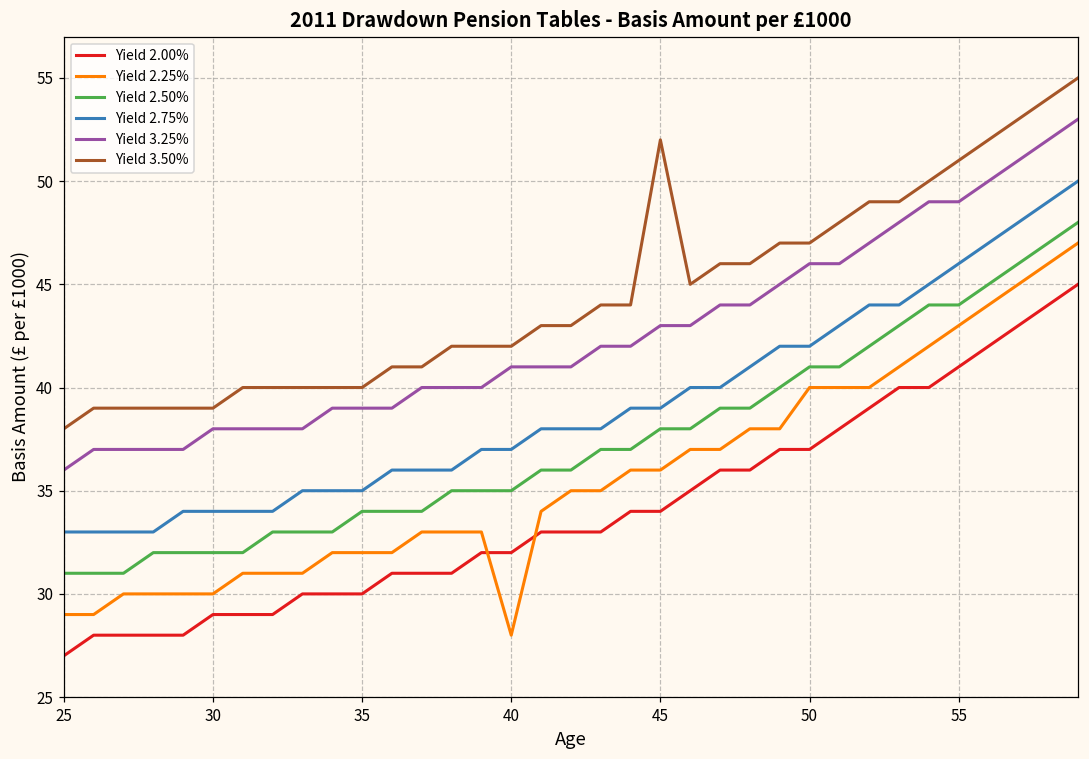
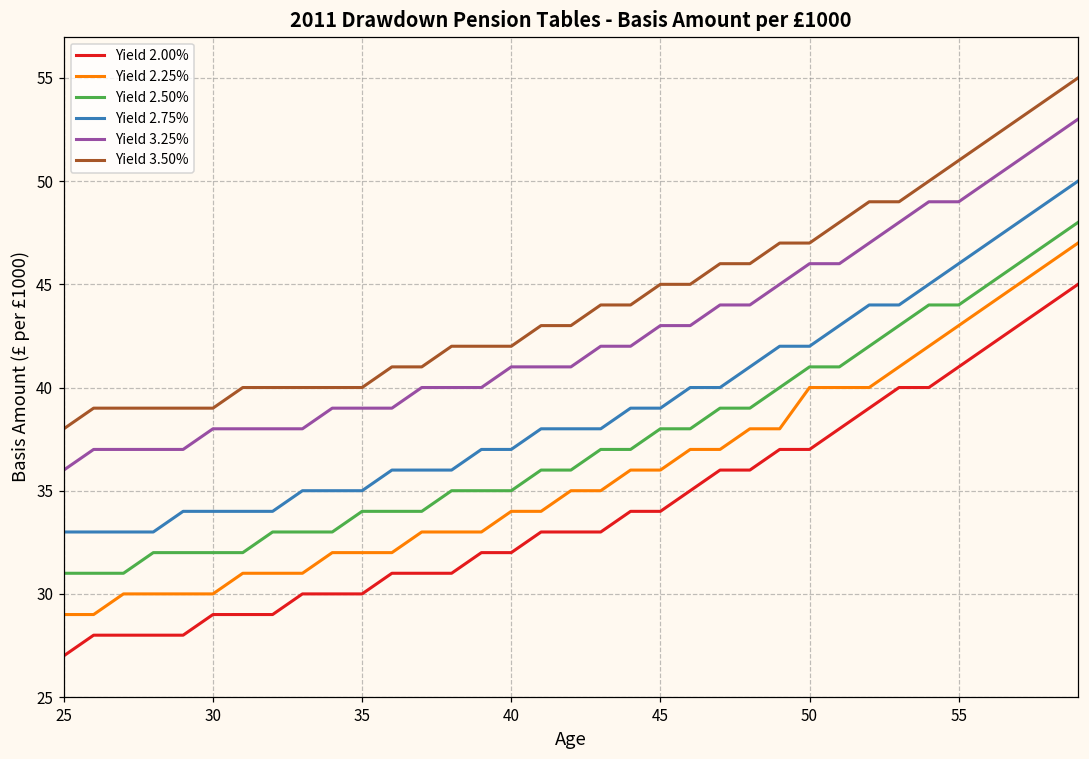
Yield 2.25%, 40: 28 -> 34
Yield 3.50%, 45: 52 -> 45
